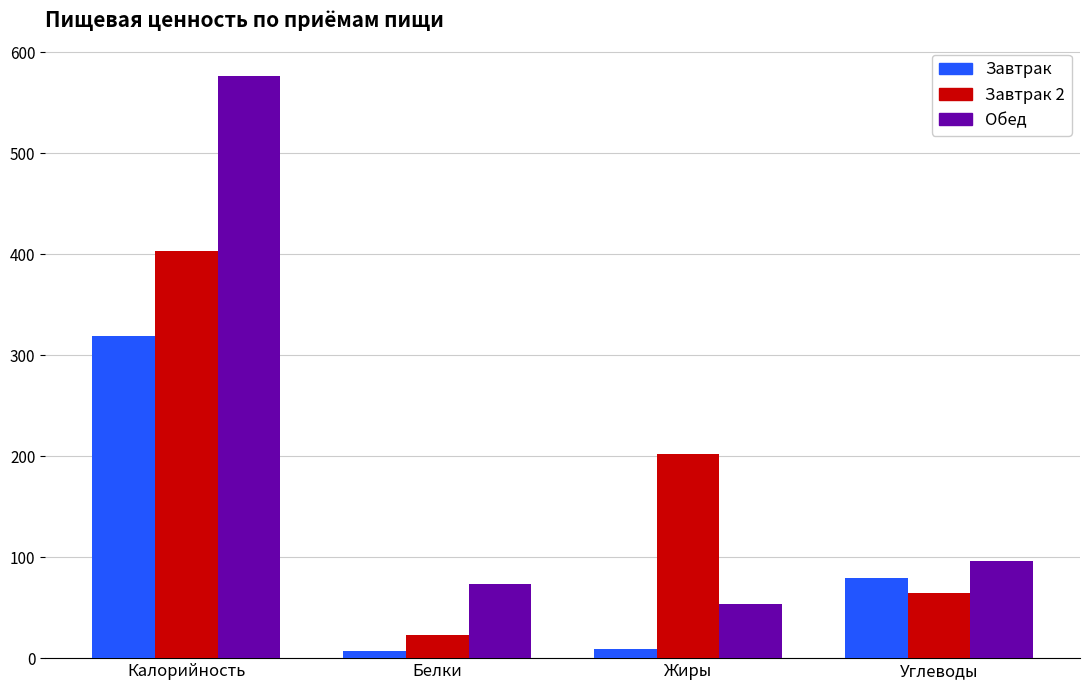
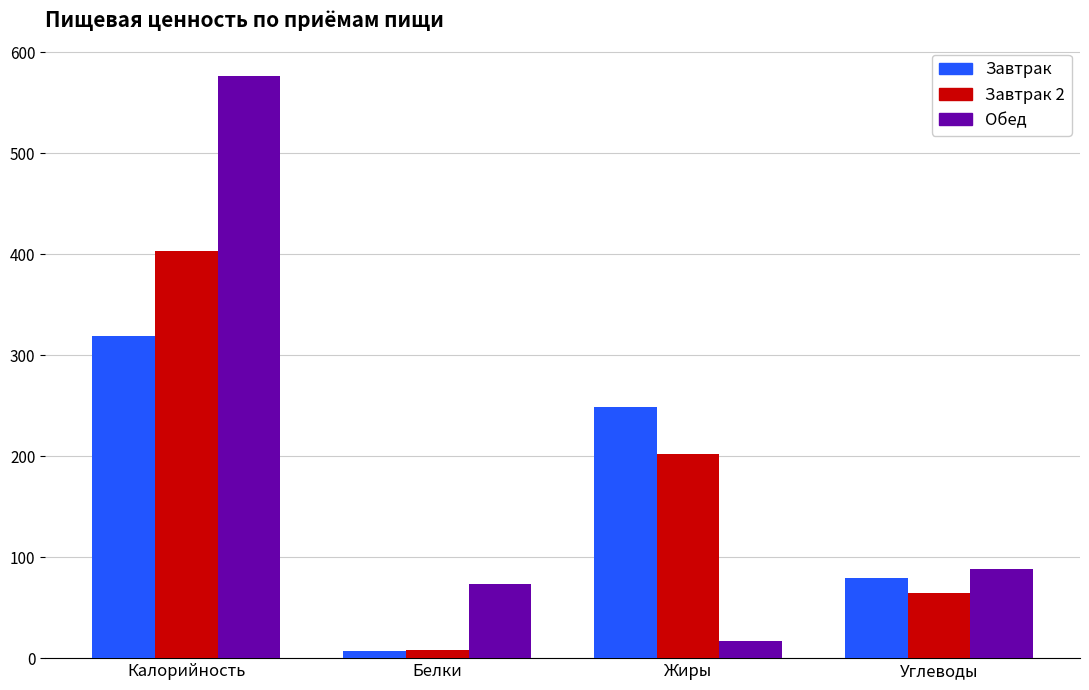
Завтрак 2, Белки: 23 -> 8
Завтрак, Жиры: 9 -> 249
Обед, Жиры: 54 -> 17
Обед, Углеводы: 96 -> 88
